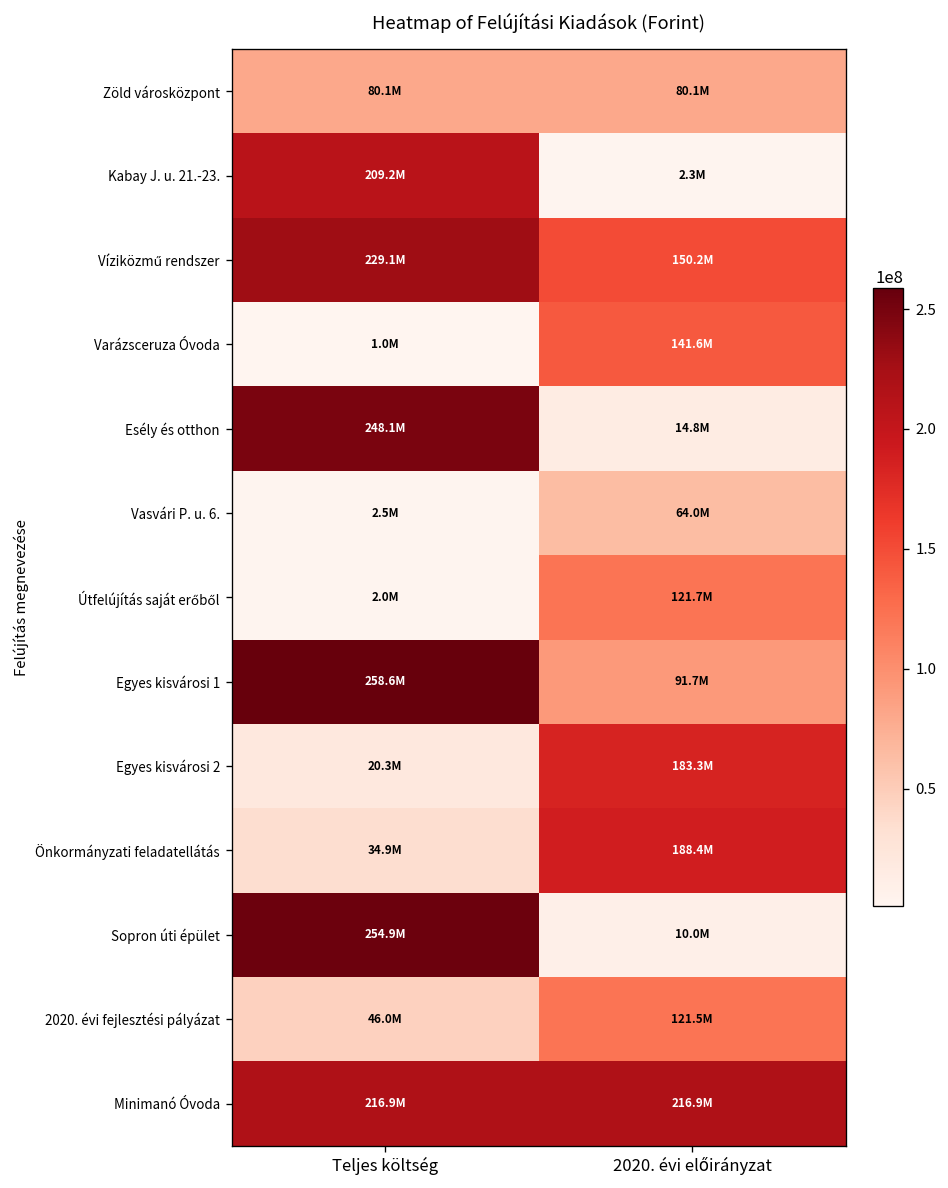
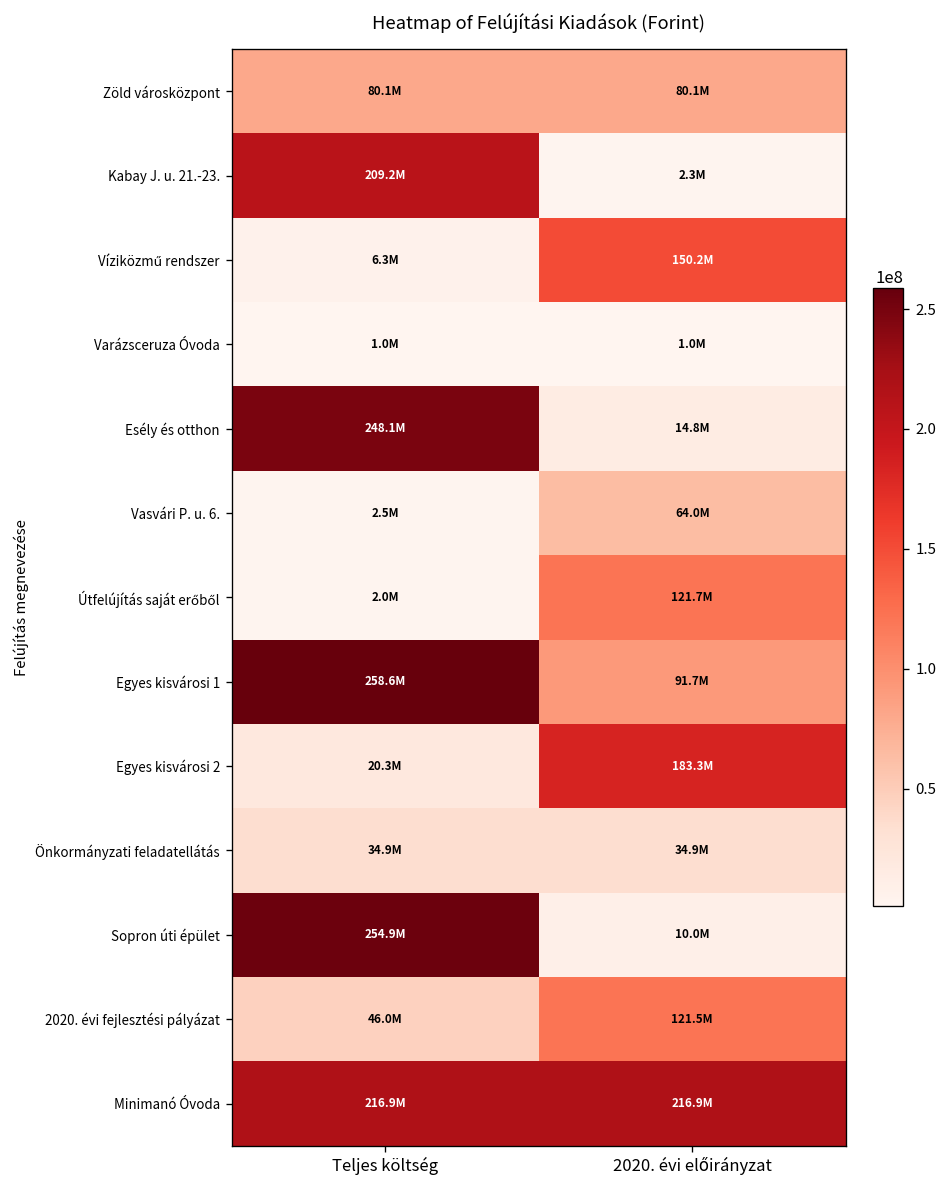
Víziközmű rendszer, Teljes költség: 229.1M -> 6.3M
Varázsceruza Óvoda, 2020. évi előirányzat: 141.6M -> 1.0M
Önkormányzati feladatellátás, 2020. évi előirányzat: 188.4M -> 34.9M
